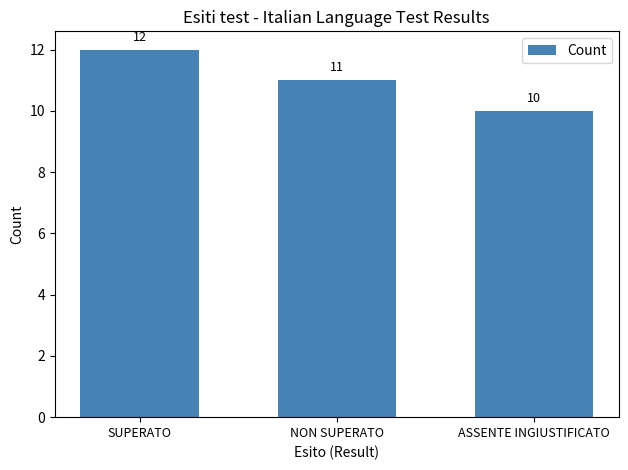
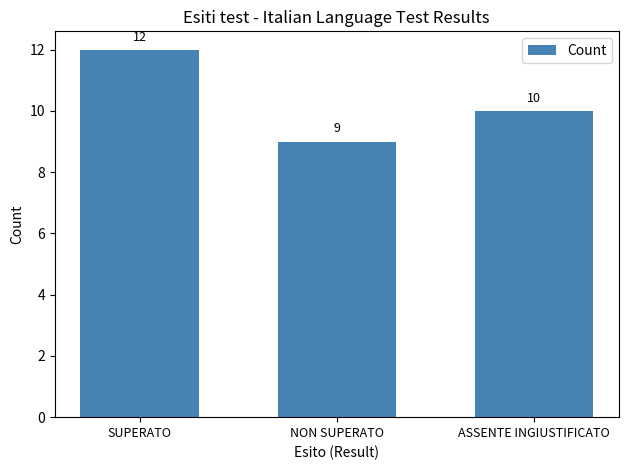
NON SUPERATO: 11 -> 9
